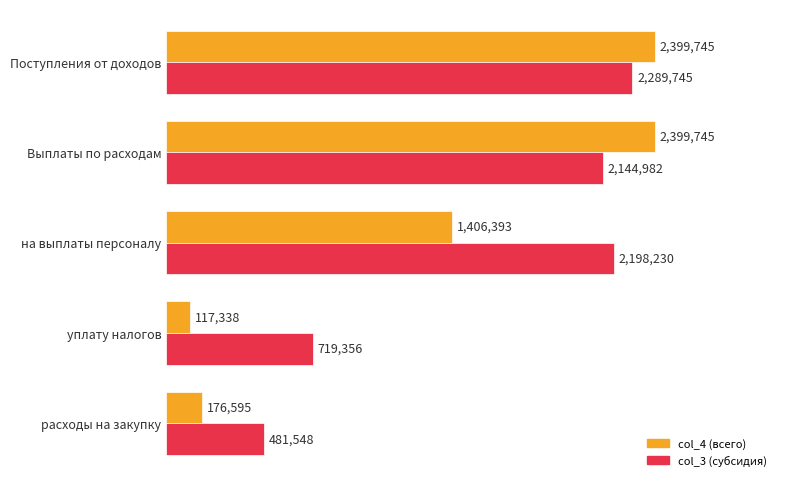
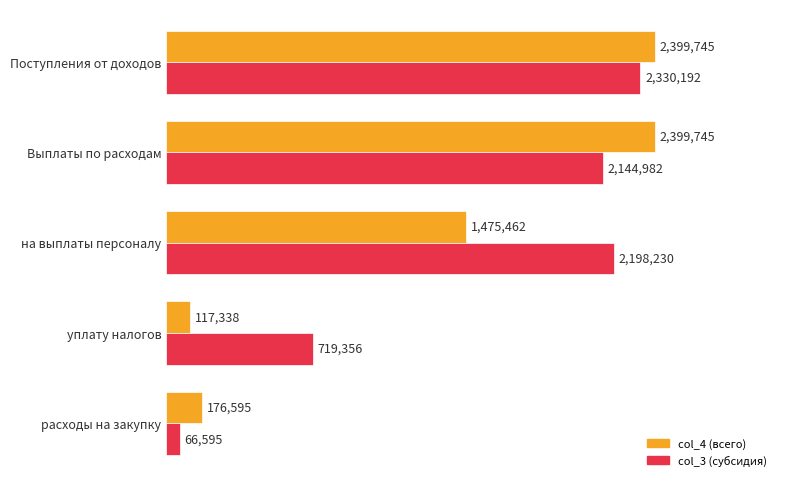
col_3 (субсидия), Поступления от доходов: 2,289,745 -> 2,330,192
col_4 (всего), на выплаты персоналу: 1,406,393 -> 1,475,462
col_3 (субсидия), расходы на закупку: 481,548 -> 66,595
